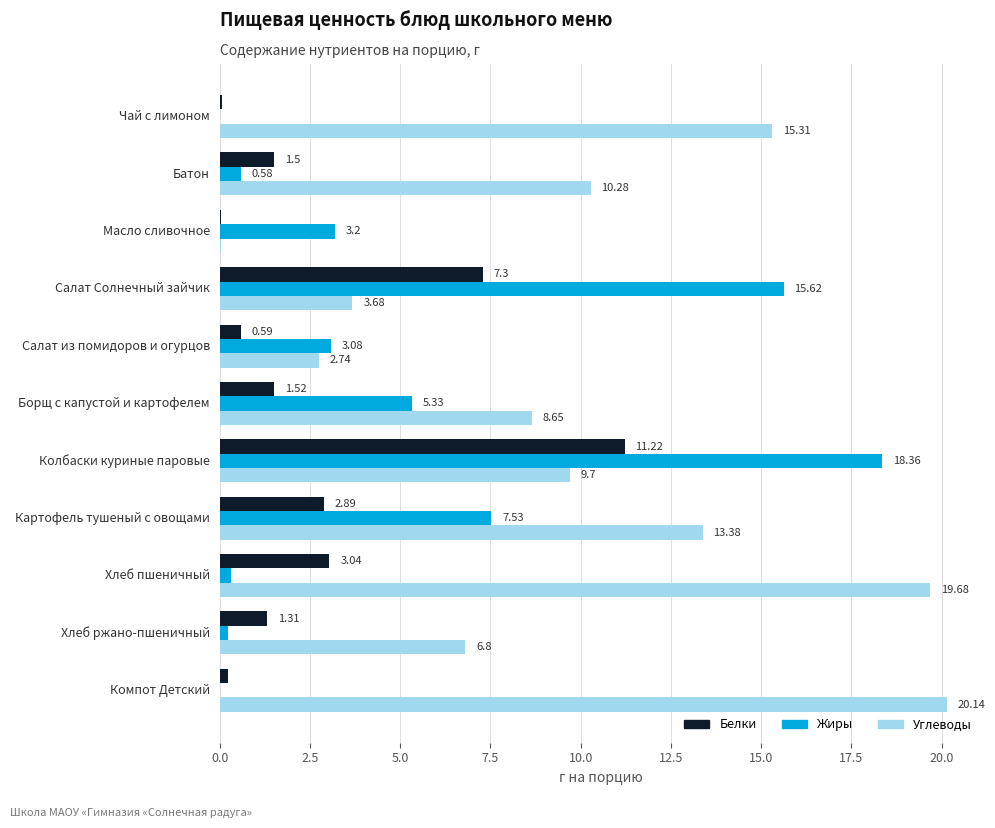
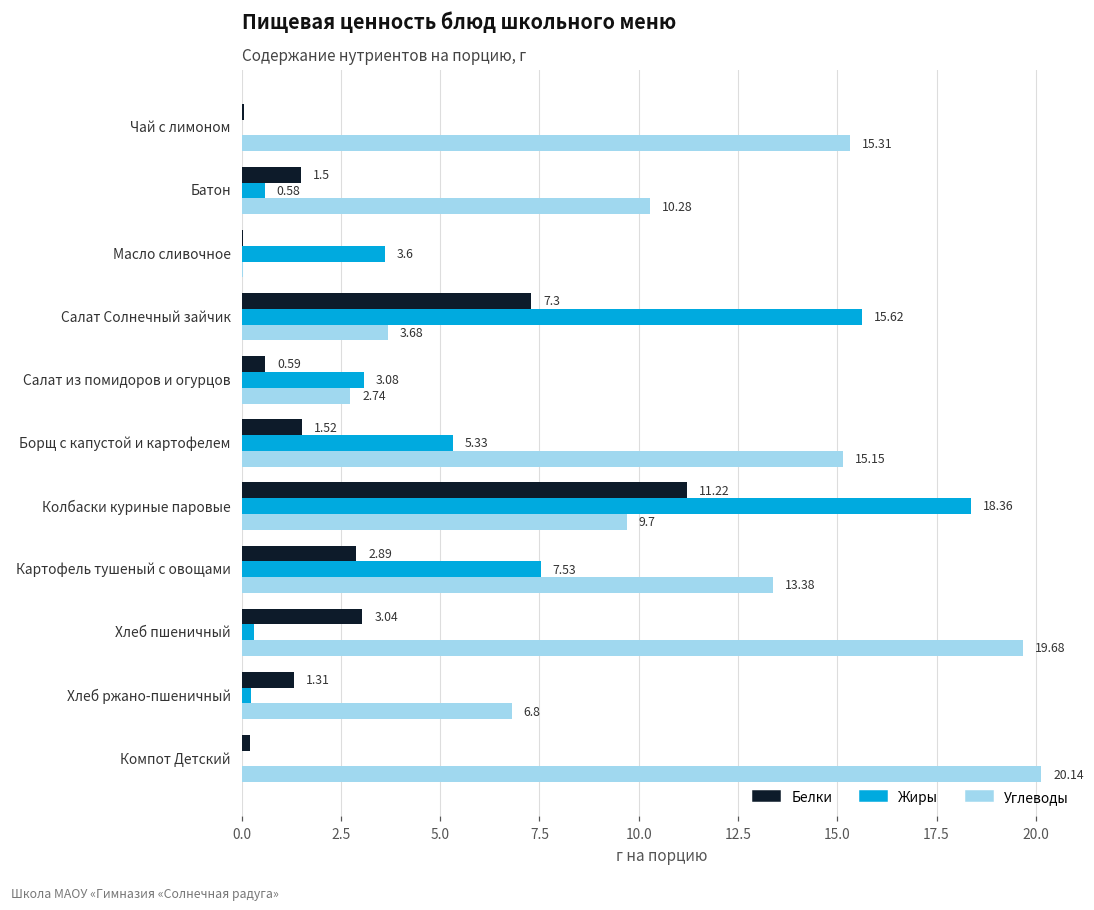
Жиры, Масло сливочное: 3.2 -> 3.6
Углеводы, Борщ с капустой и картофелем: 8.65 -> 15.15
